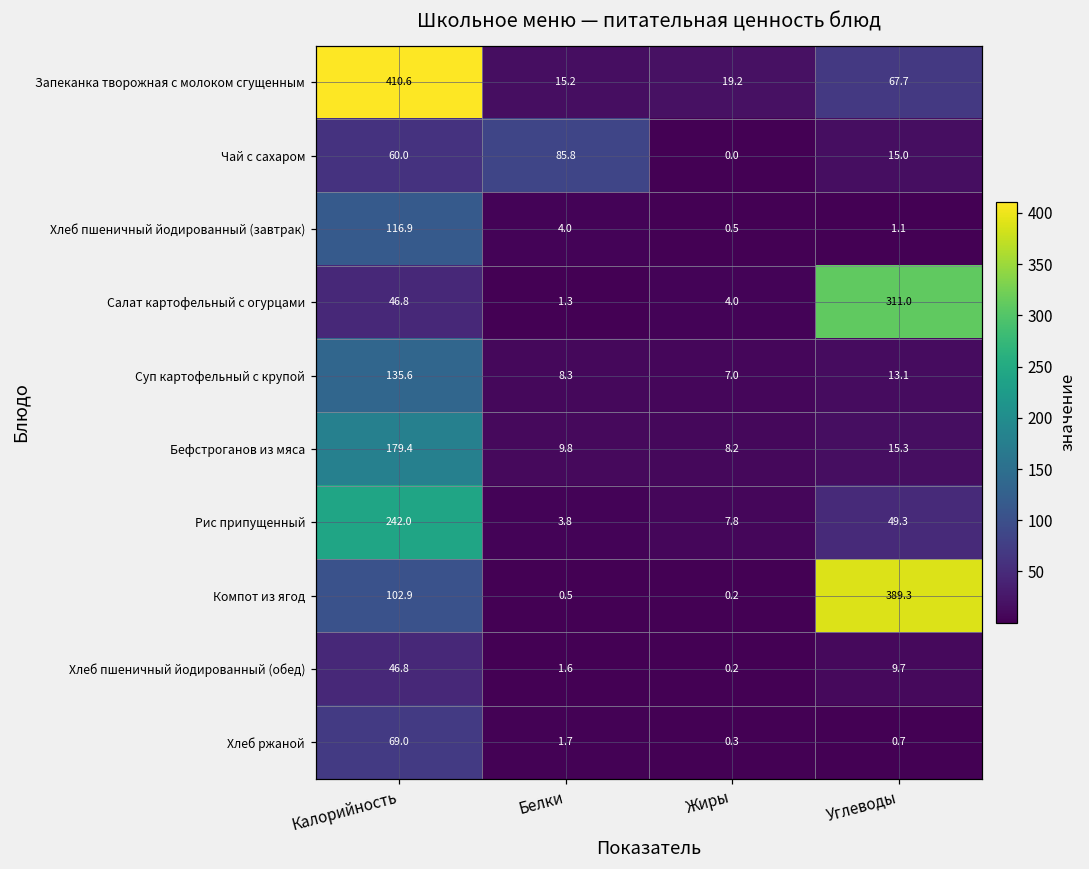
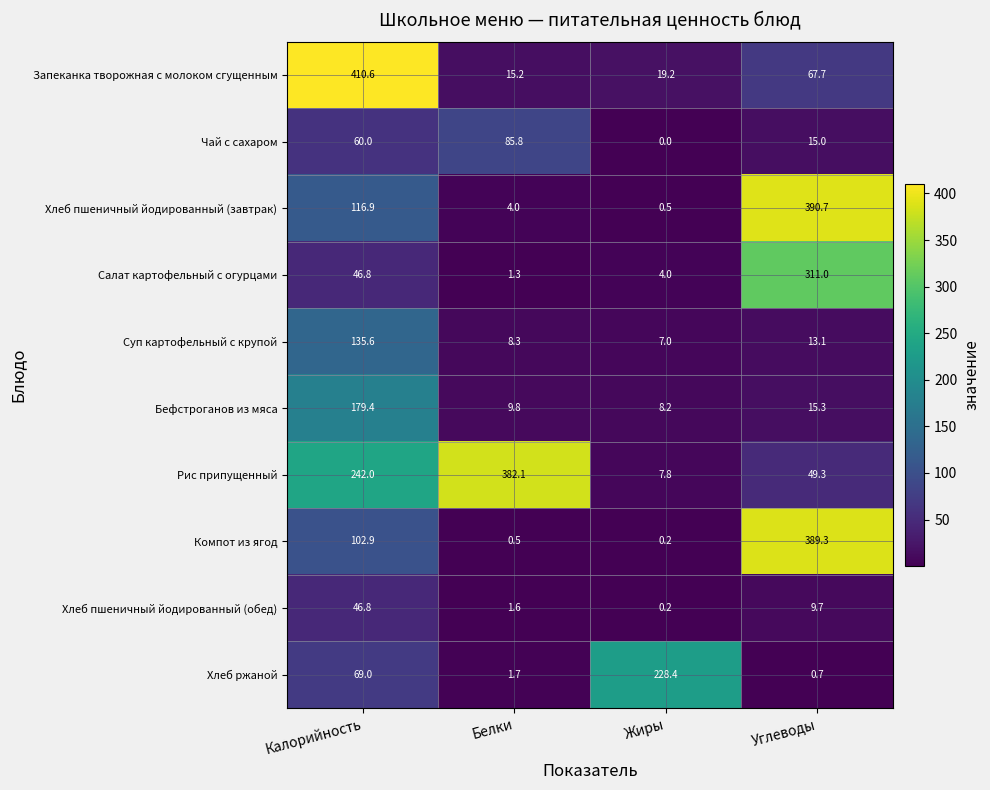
Хлеб пшеничный йодированный (завтрак), Углеводы: 1.1 -> 390.7
Рис припущенный, Белки: 3.8 -> 382.1
Хлеб ржаной, Жиры: 0.3 -> 228.4
